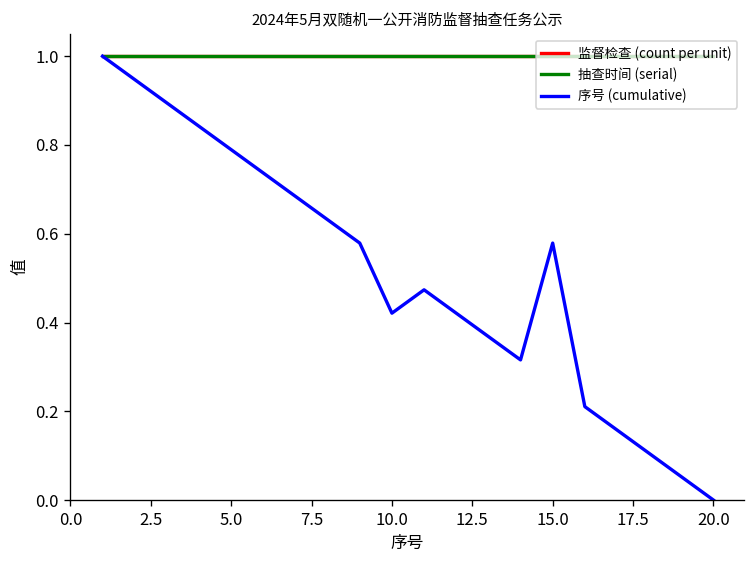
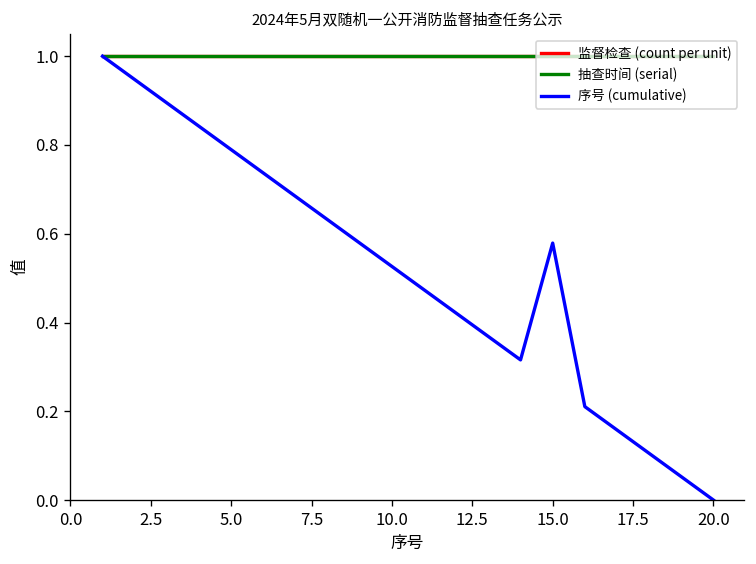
序号 (cumulative), 10.0: 0.42 -> 0.53
